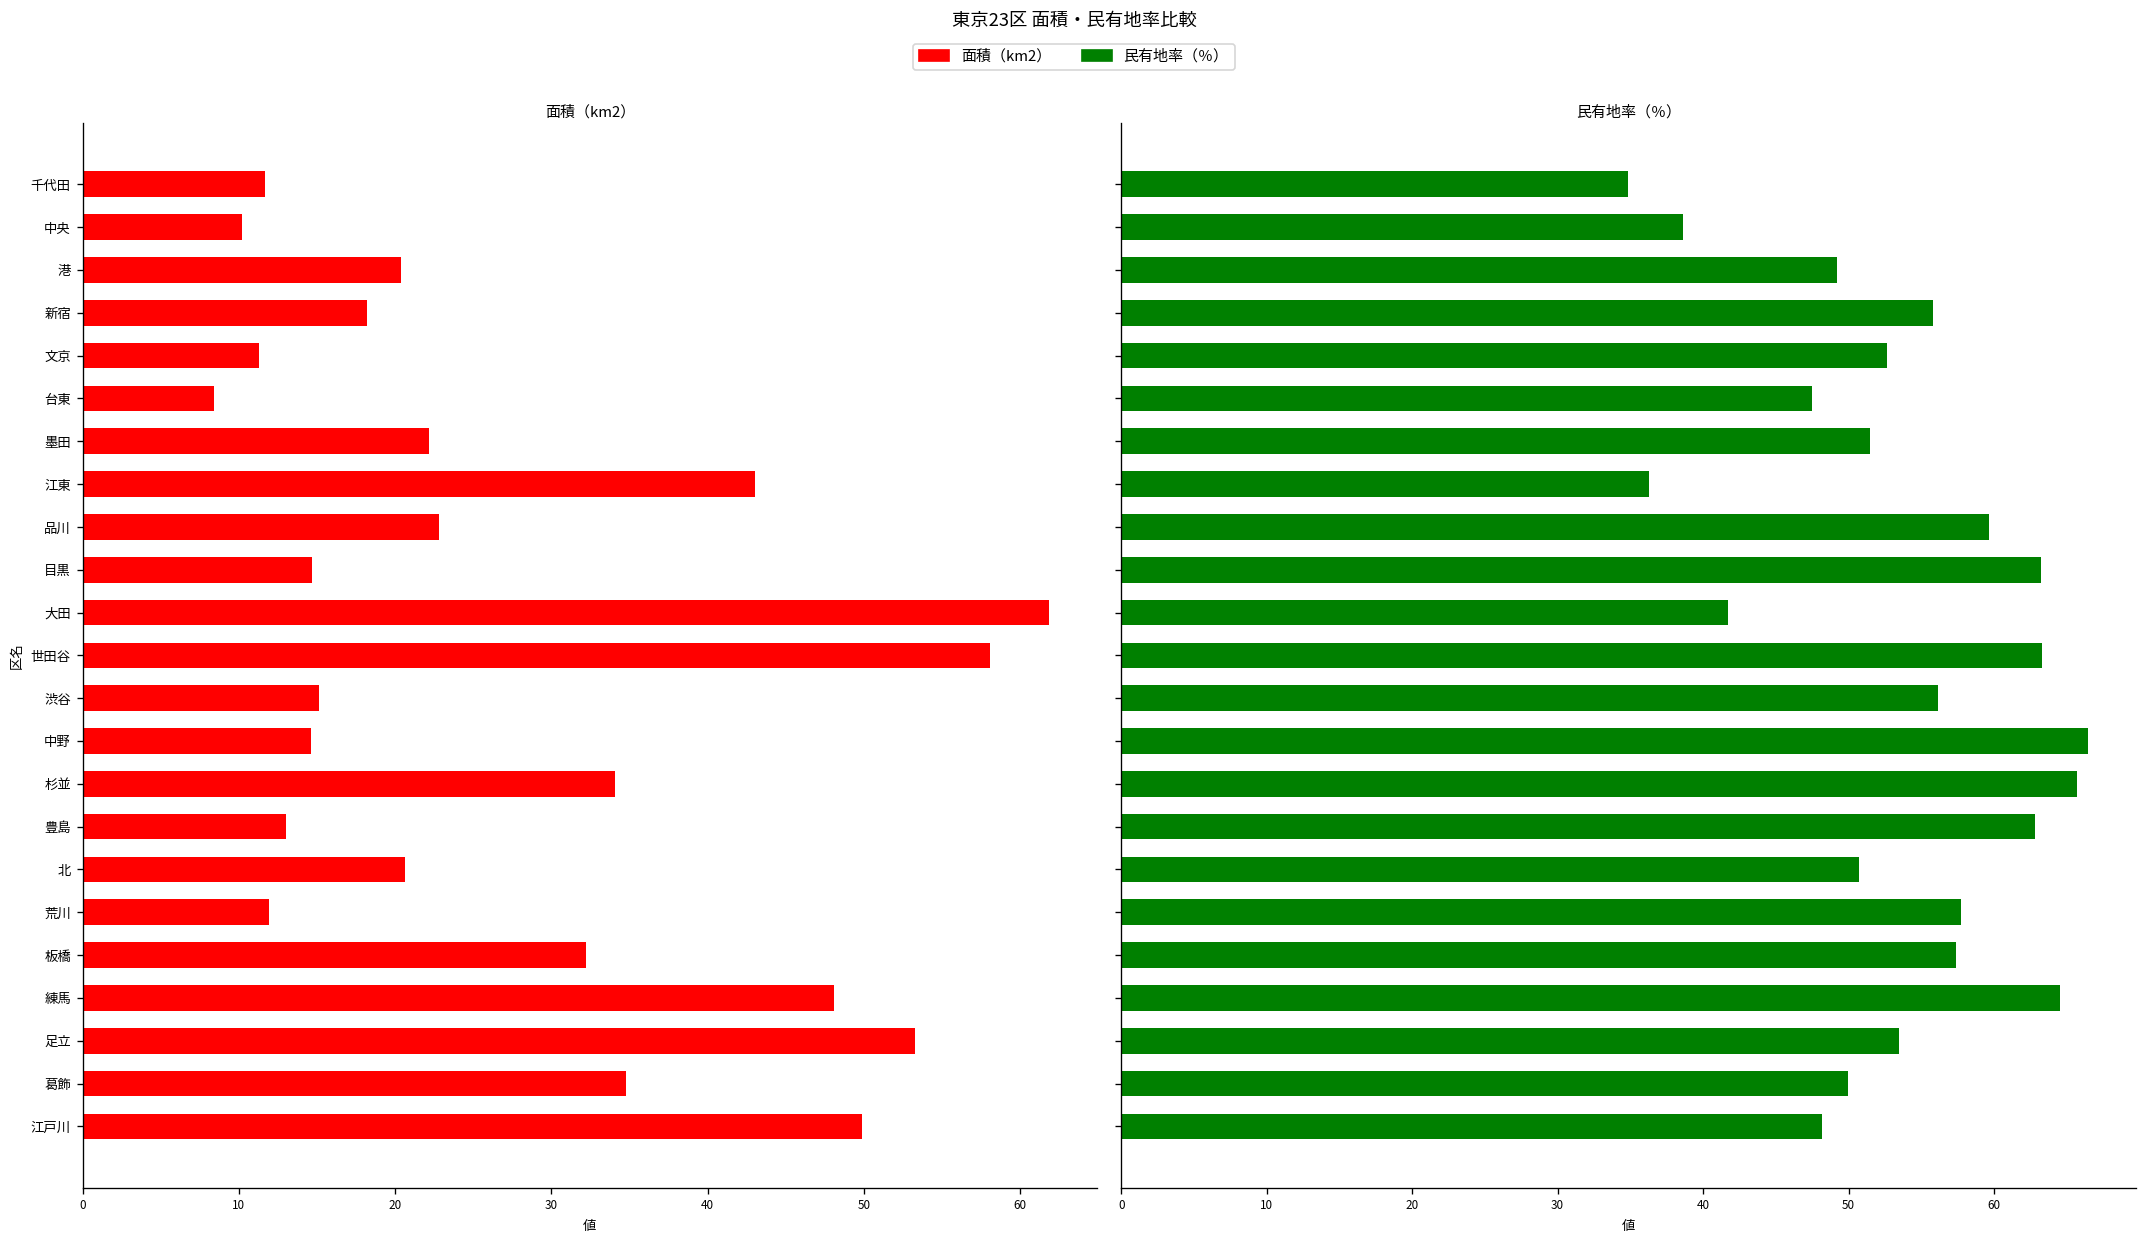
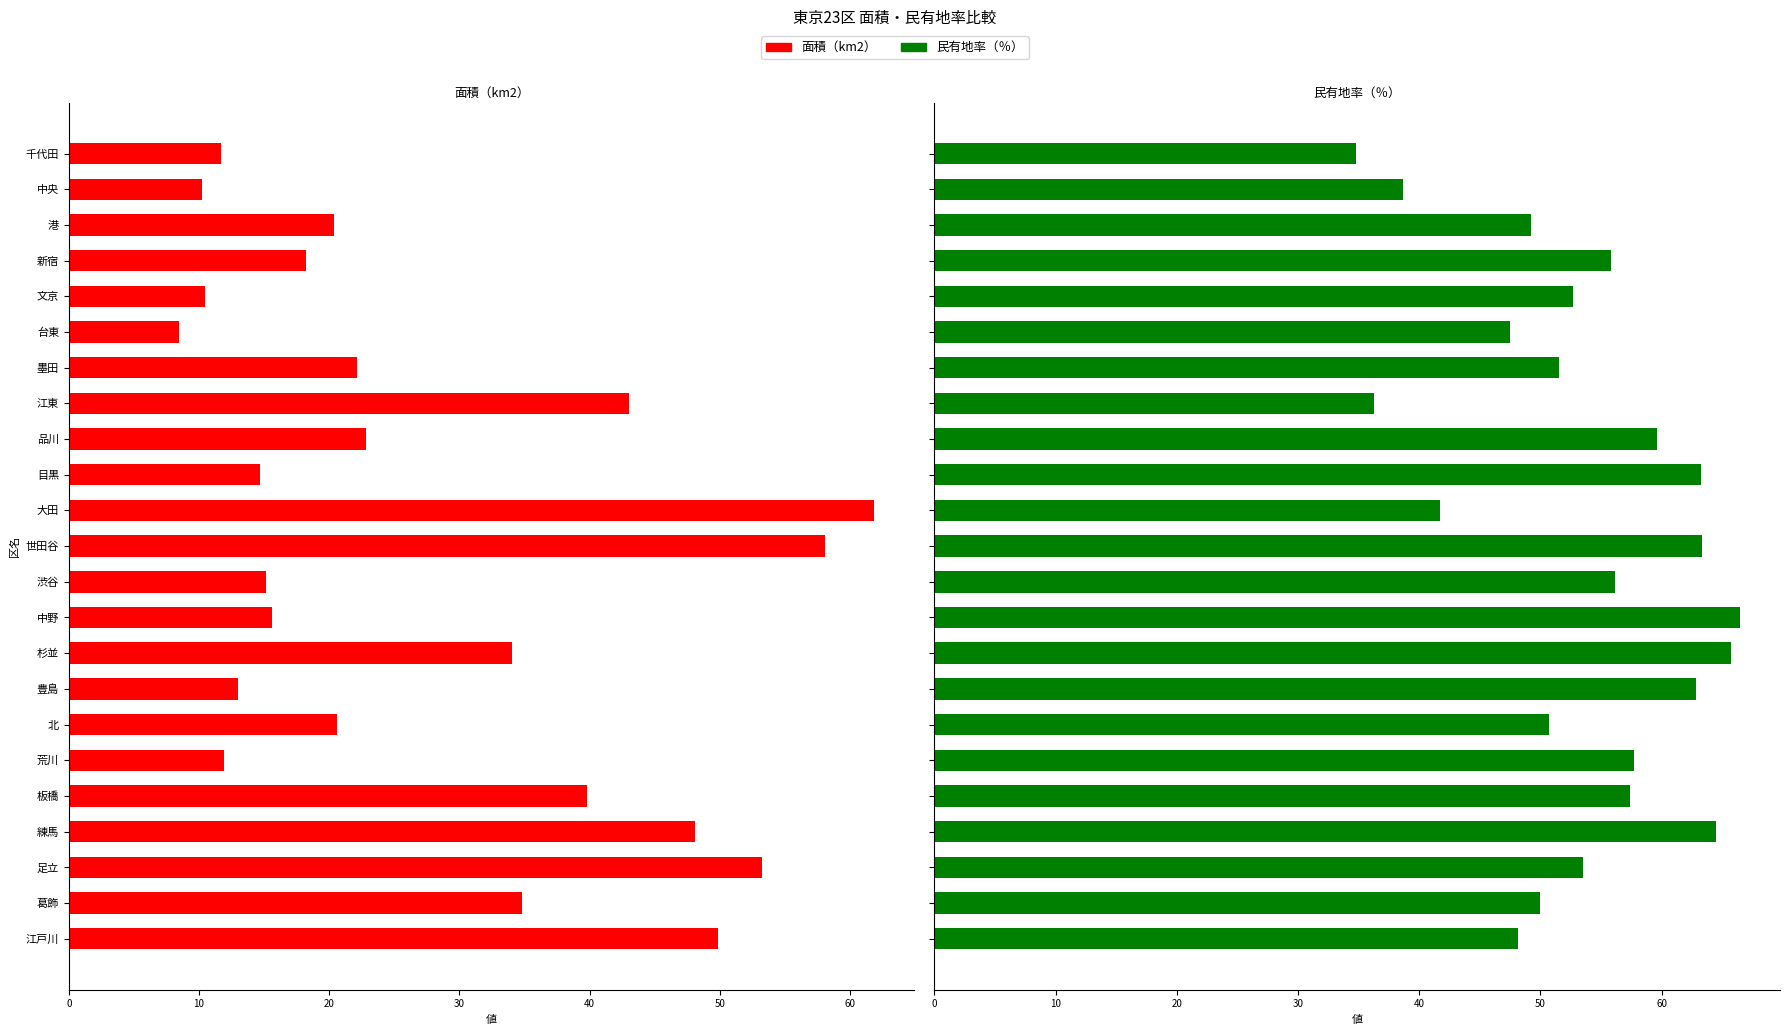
面積（km2）, 文京: 11.3 -> 10.4
面積（km2）, 中野: 14.6 -> 15.6
面積（km2）, 板橋: 32.2 -> 39.8
